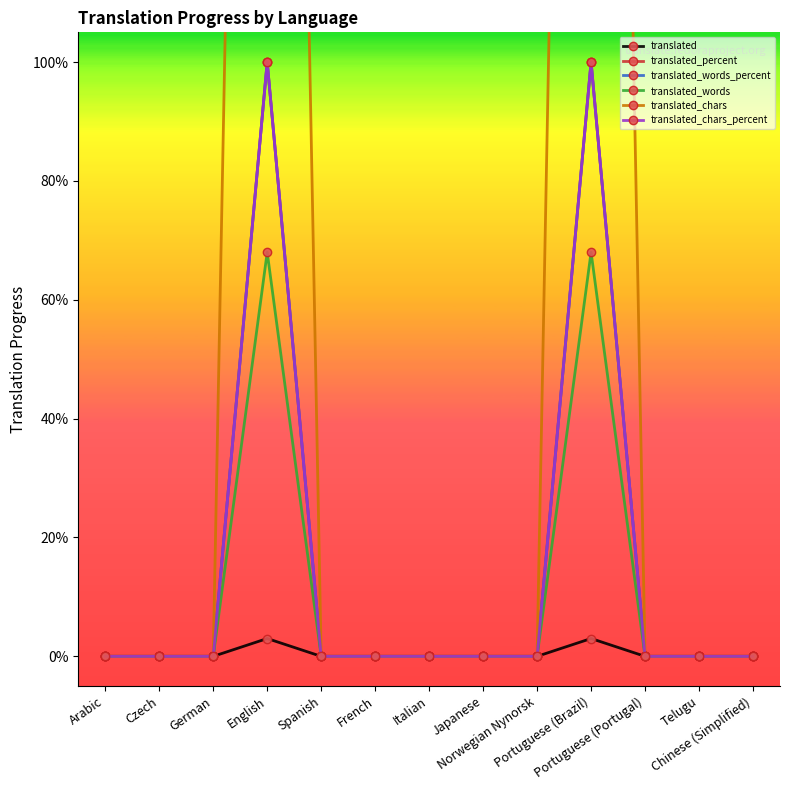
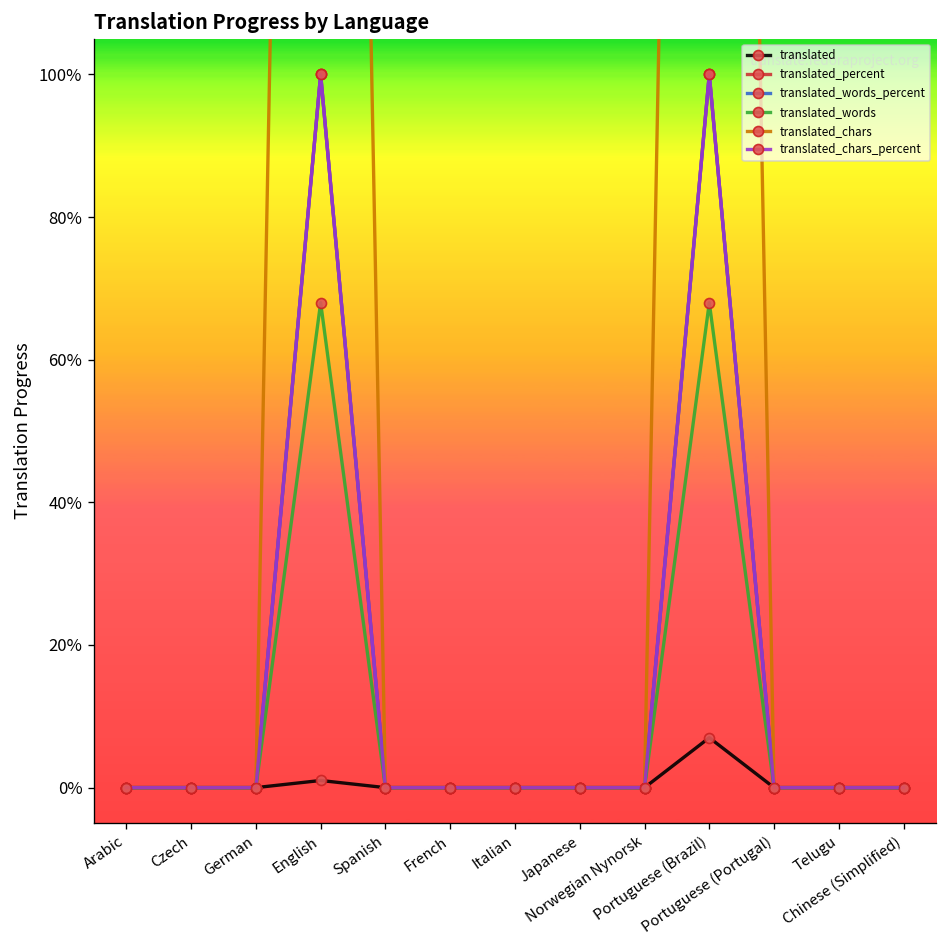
translated, English: 3% -> 1%
translated, Portuguese (Brazil): 3% -> 7%
